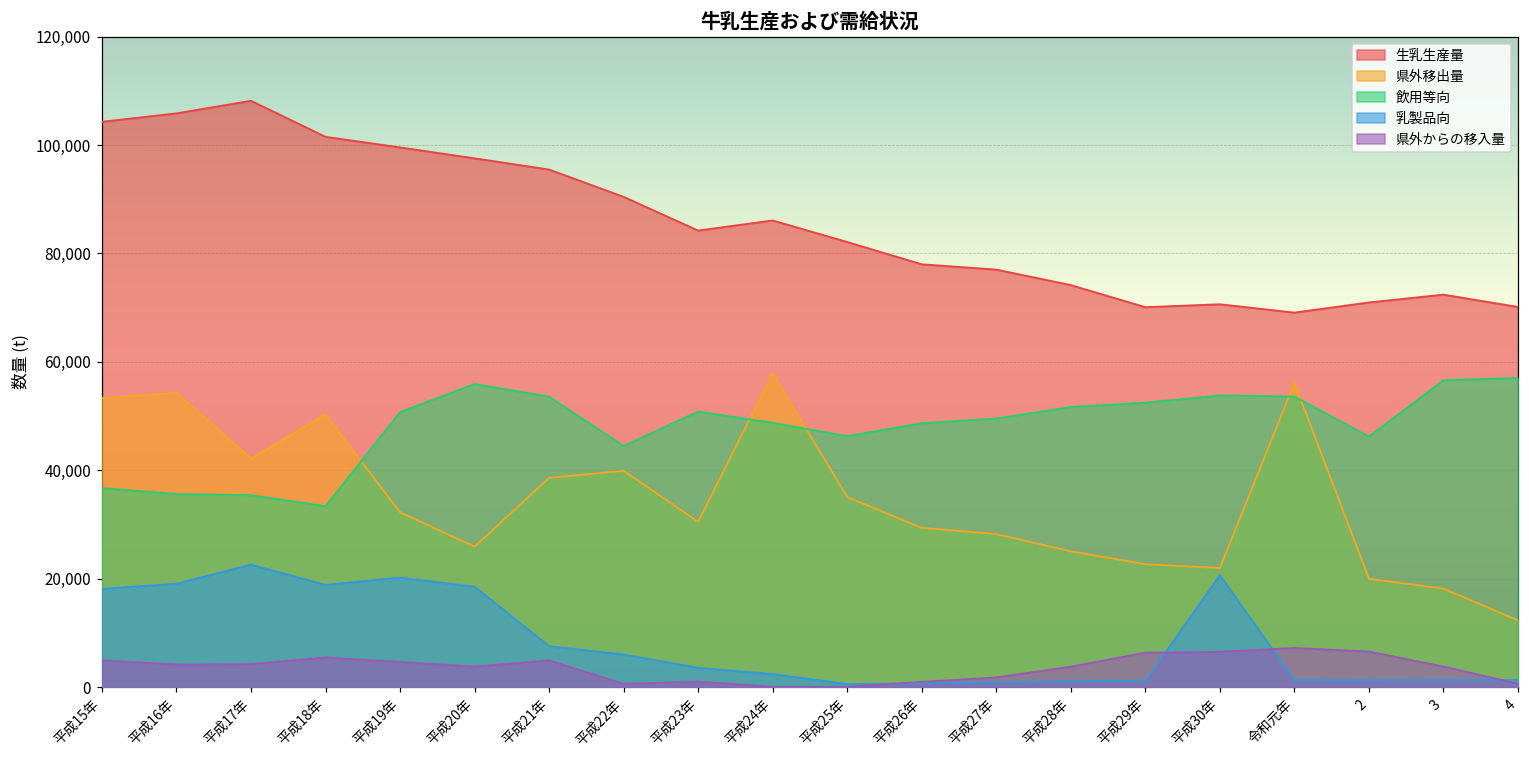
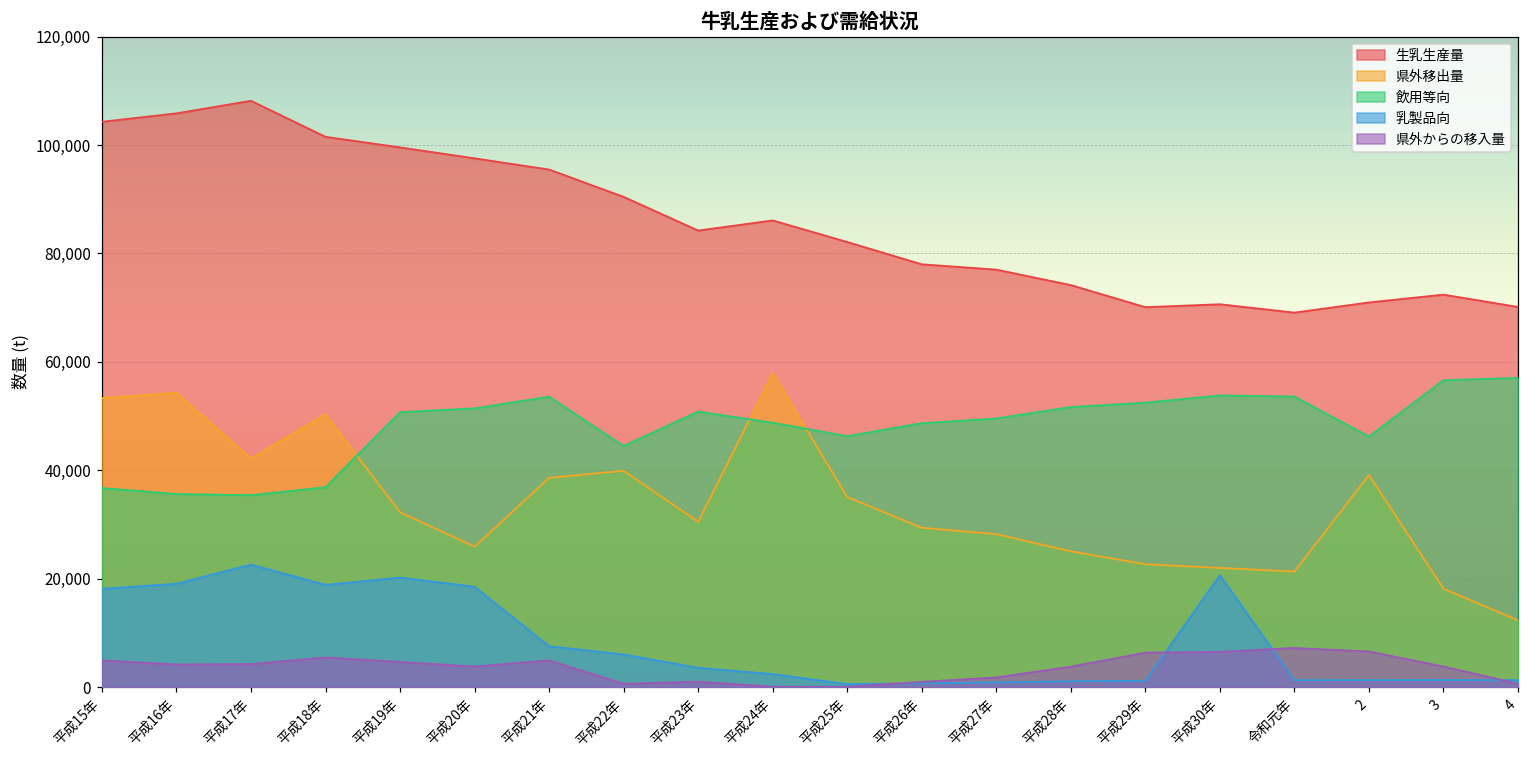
飲用等向, 平成18年: 33,000 -> 37,000
飲用等向, 平成20年: 56,000 -> 51,000
県外移出量, 令和元年: 56,000 -> 21,000
県外移出量, 2: 20,000 -> 39,000
